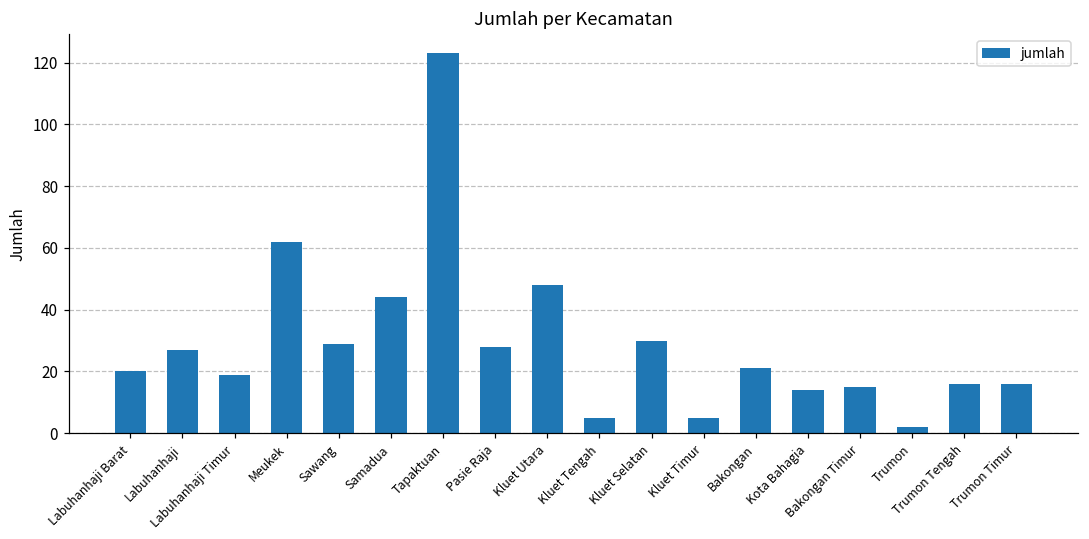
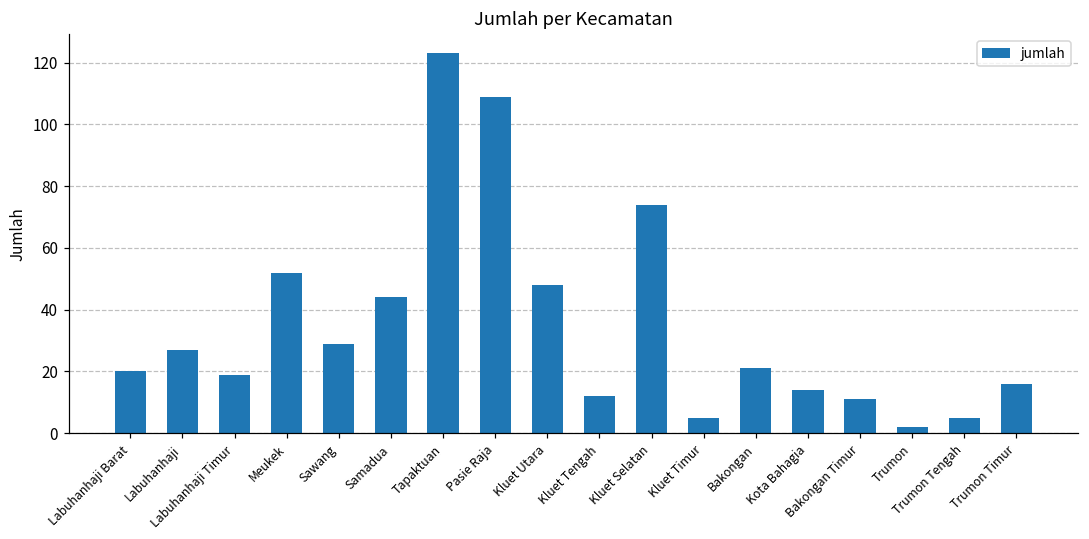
Meukek: 62 -> 52
Pasie Raja: 28 -> 109
Kluet Tengah: 5 -> 12
Kluet Selatan: 30 -> 74
Bakongan Timur: 15 -> 11
Trumon Tengah: 16 -> 5
